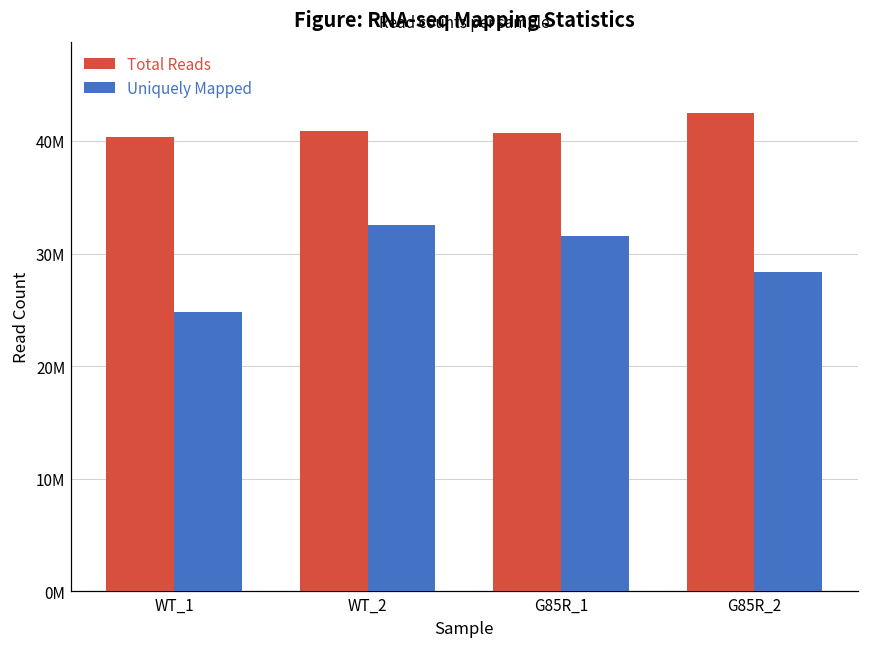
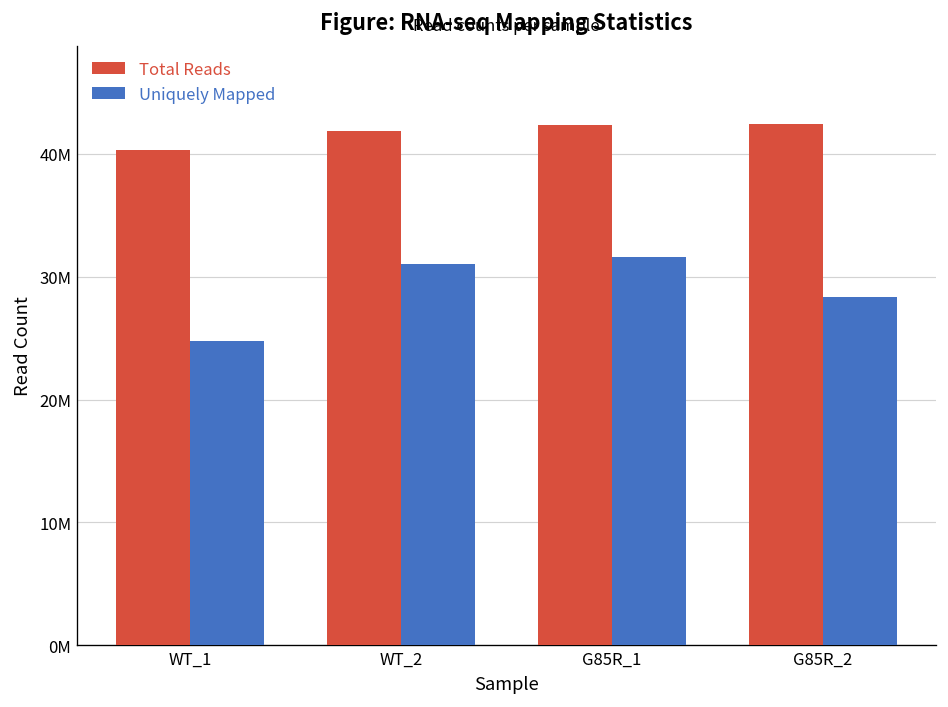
Total Reads, WT_2: 40900000 -> 41900000
Uniquely Mapped, WT_2: 32600000 -> 31100000
Total Reads, G85R_1: 40700000 -> 42300000
